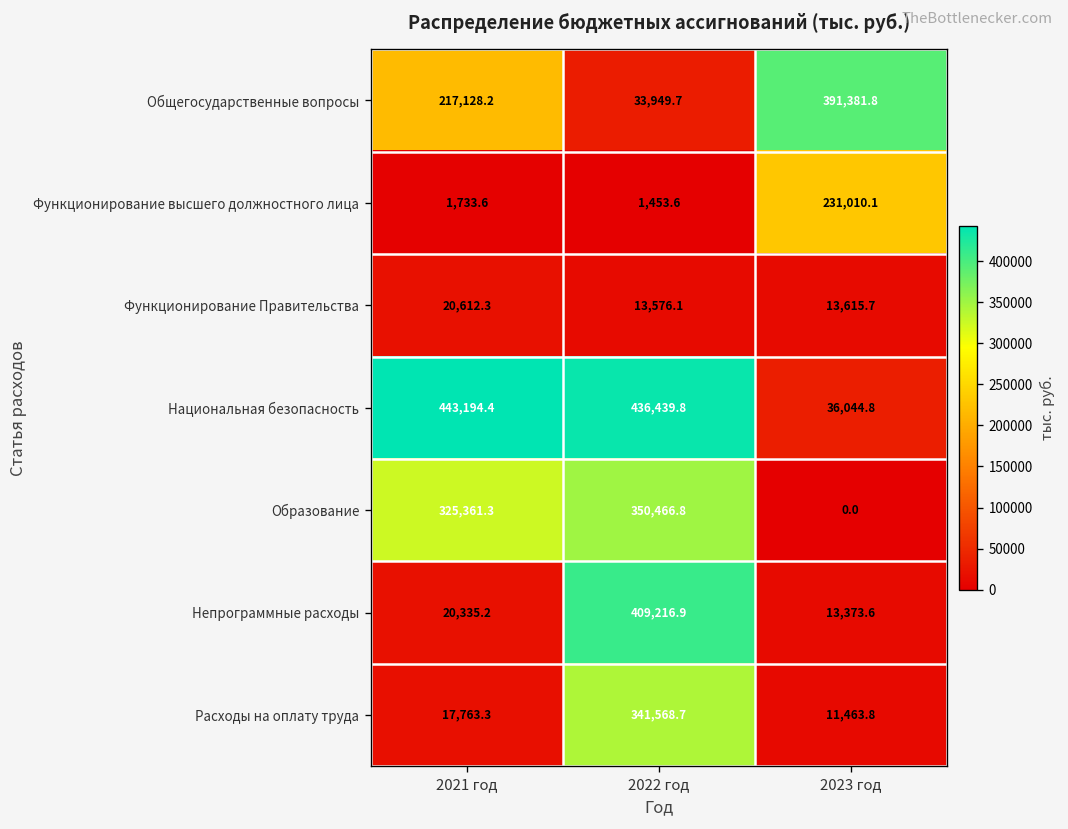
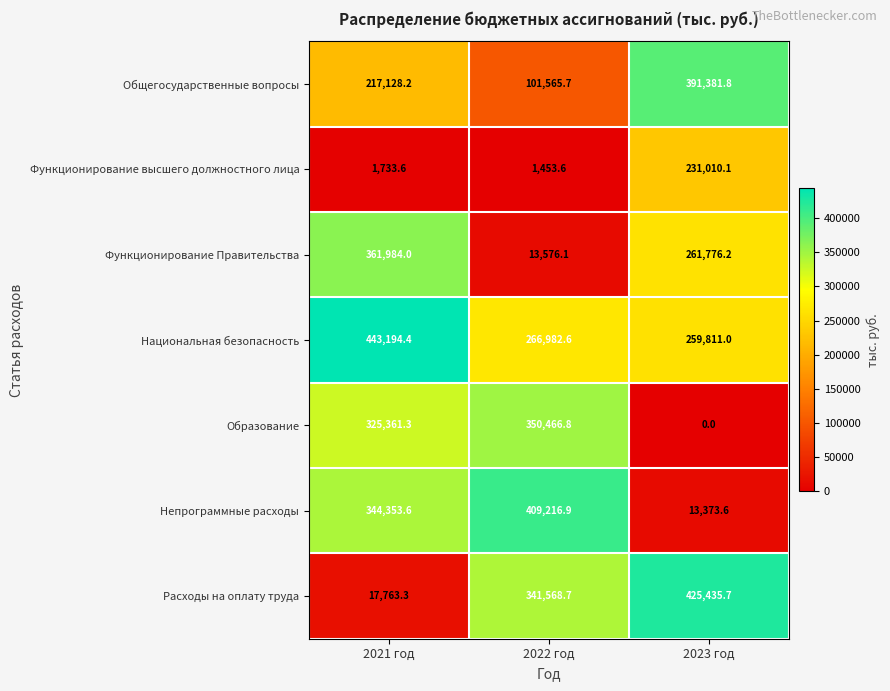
Общегосударственные вопросы, 2022 год: 33,949.7 -> 101,565.7
Функционирование Правительства, 2021 год: 20,612.3 -> 361,984.0
Функционирование Правительства, 2023 год: 13,615.7 -> 261,776.2
Национальная безопасность, 2022 год: 436,439.8 -> 266,982.6
Национальная безопасность, 2023 год: 36,044.8 -> 259,811.0
Непрограммные расходы, 2021 год: 20,335.2 -> 344,353.6
Расходы на оплату труда, 2023 год: 11,463.8 -> 425,435.7
